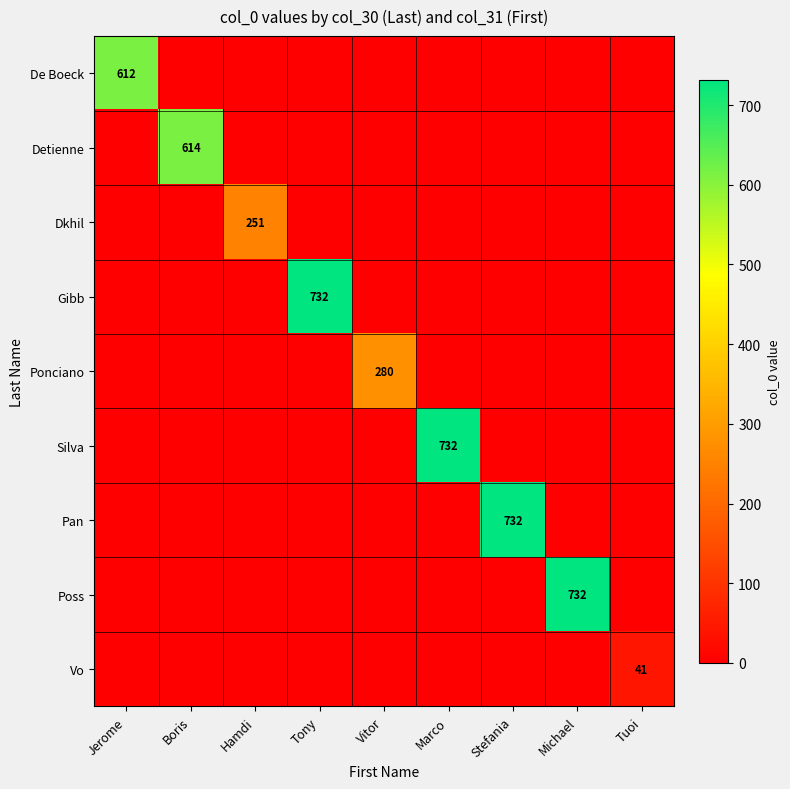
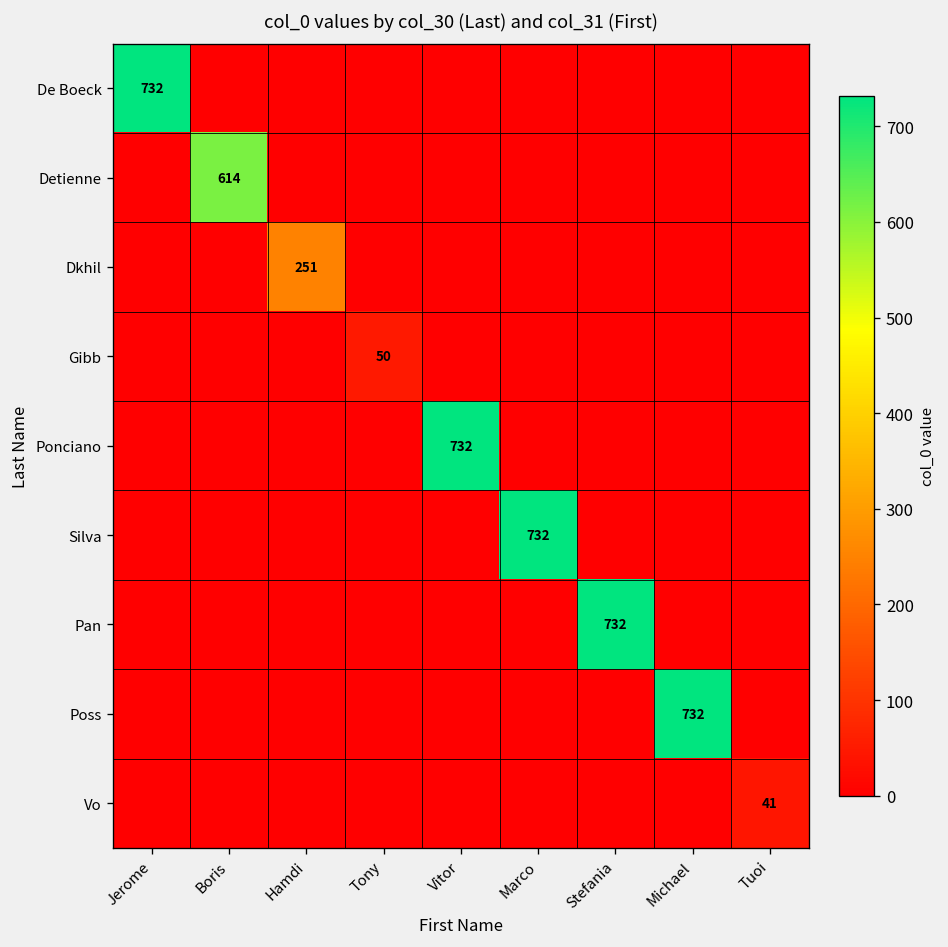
De Boeck, Jerome: 612 -> 732
Gibb, Tony: 732 -> 50
Ponciano, Vitor: 280 -> 732
